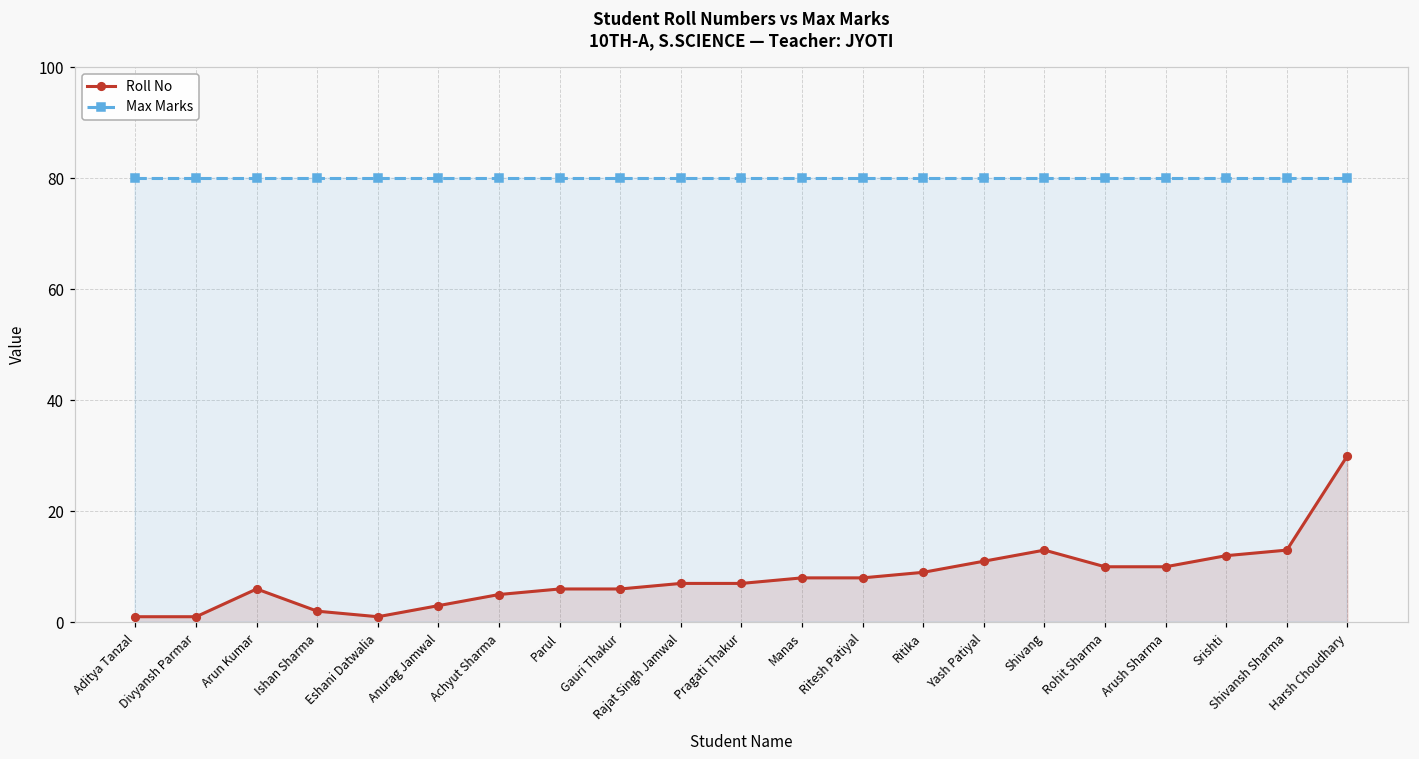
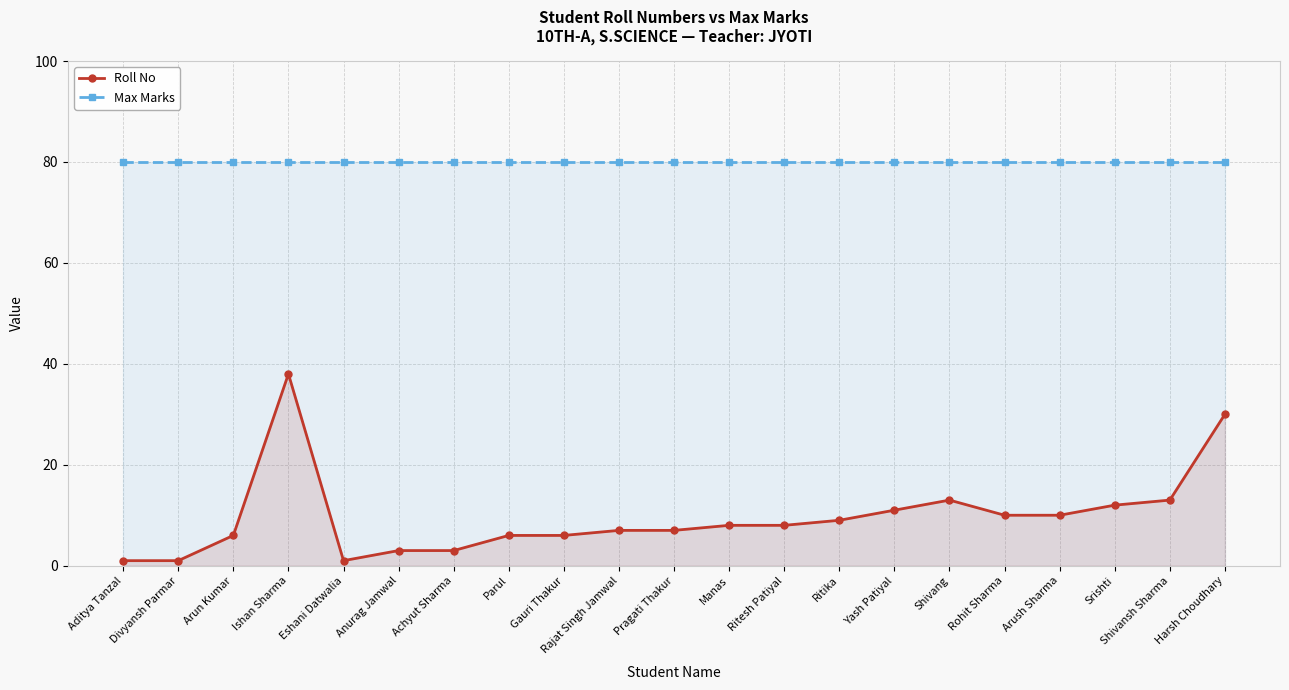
Roll No, Ishan Sharma: 2 -> 38
Roll No, Achyut Sharma: 5 -> 3
